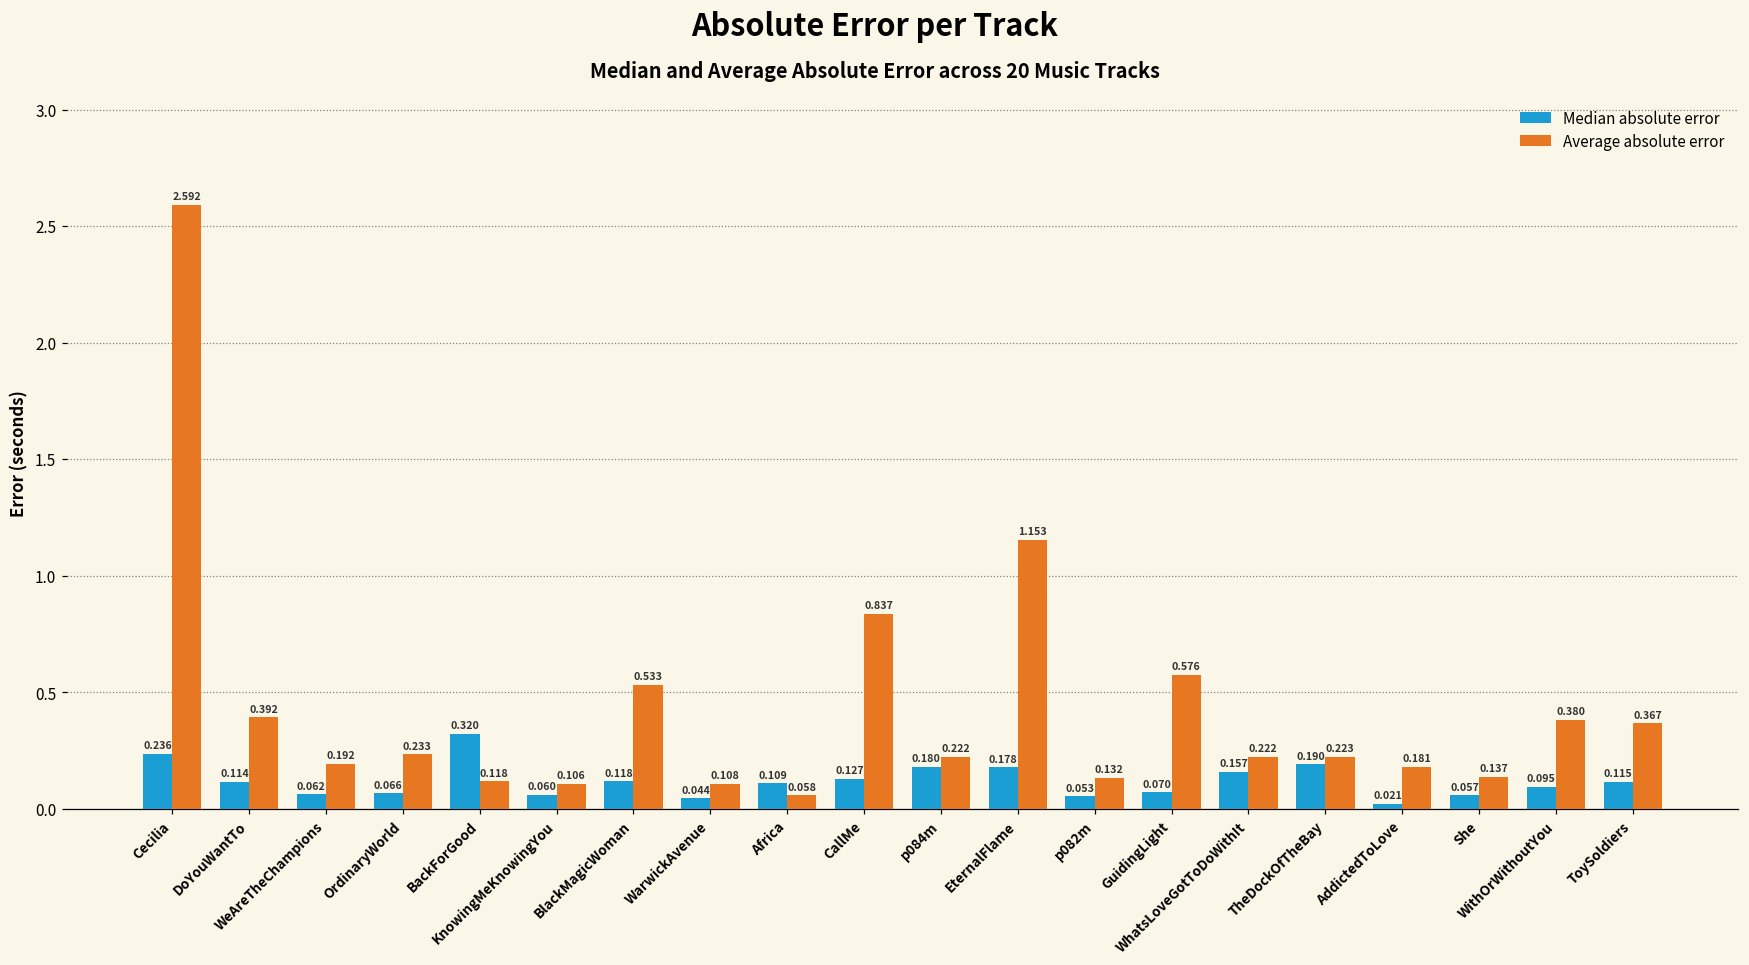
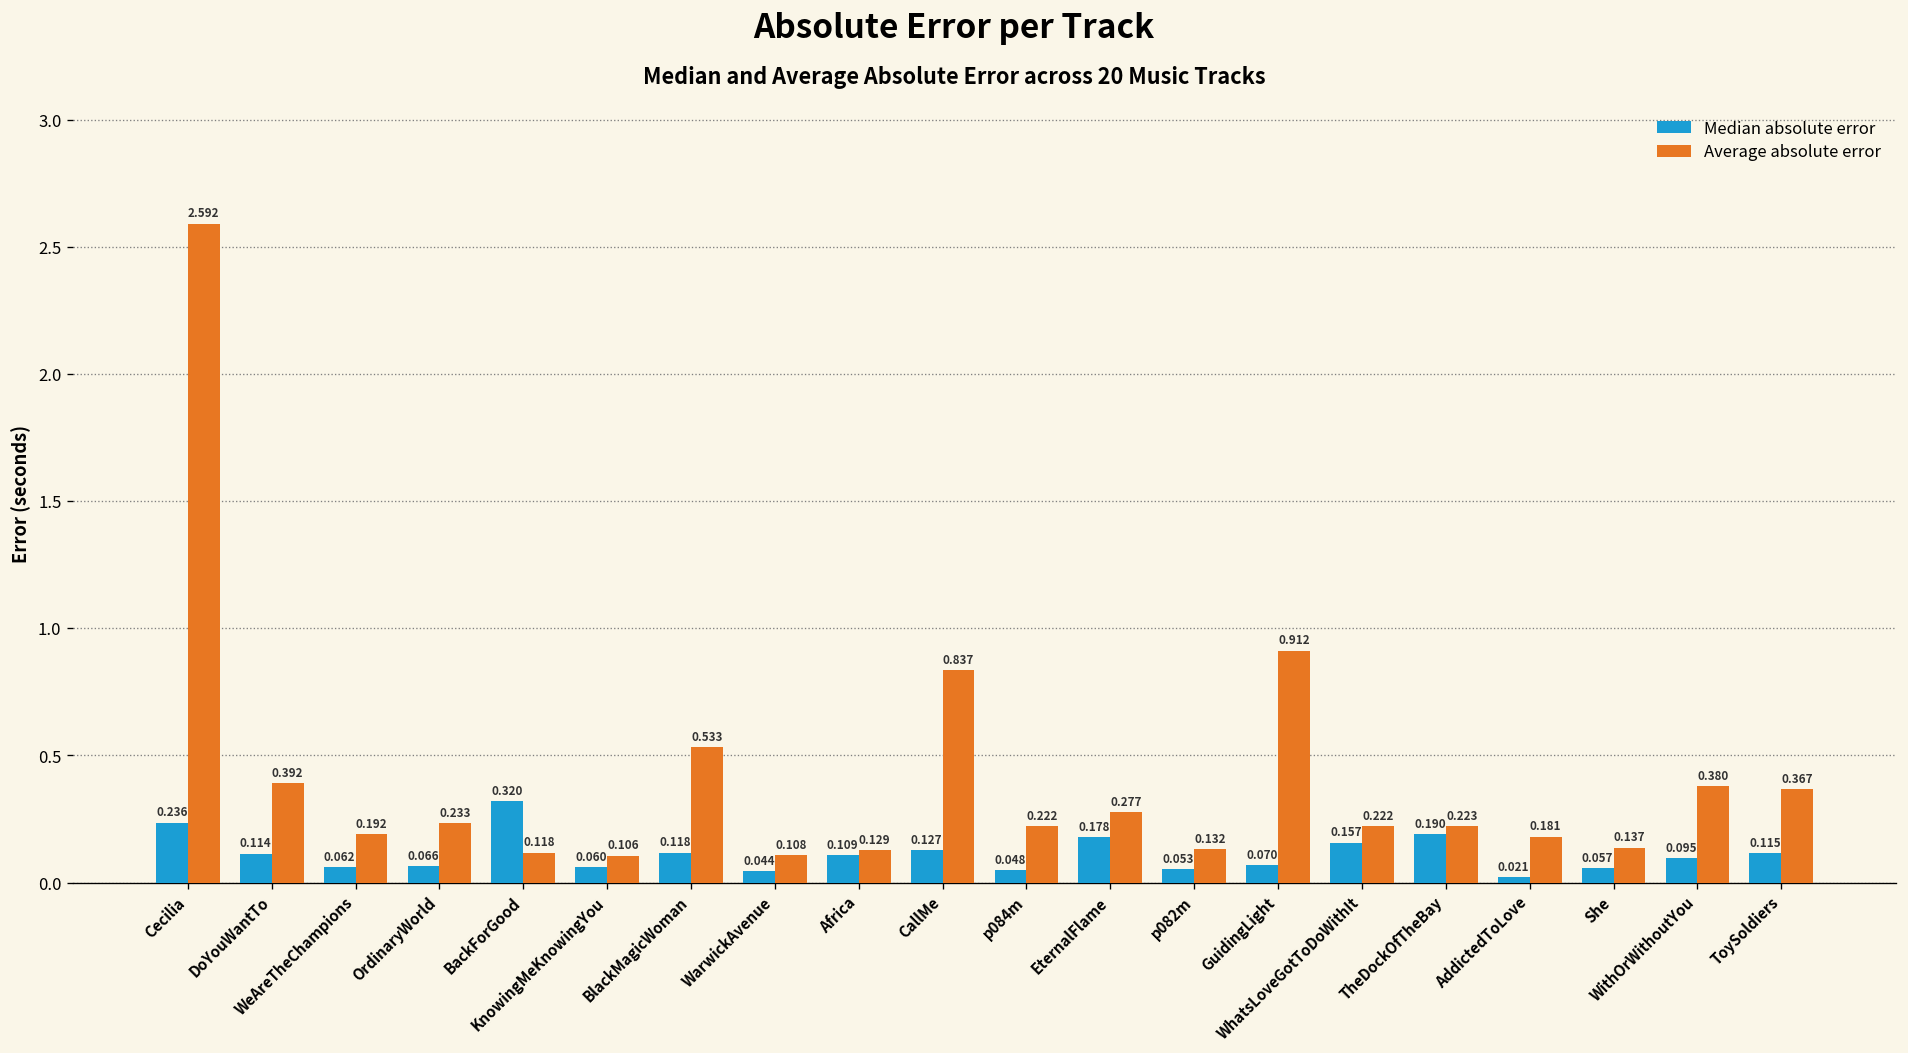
Average absolute error, Africa: 0.058 -> 0.129
Median absolute error, p084m: 0.180 -> 0.048
Average absolute error, EternalFlame: 1.153 -> 0.277
Average absolute error, GuidingLight: 0.576 -> 0.912
